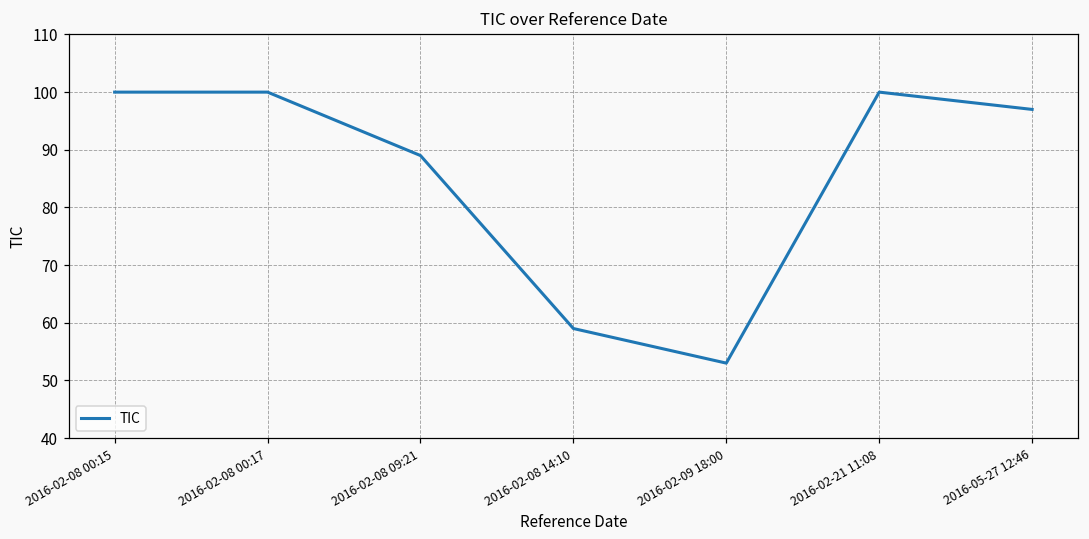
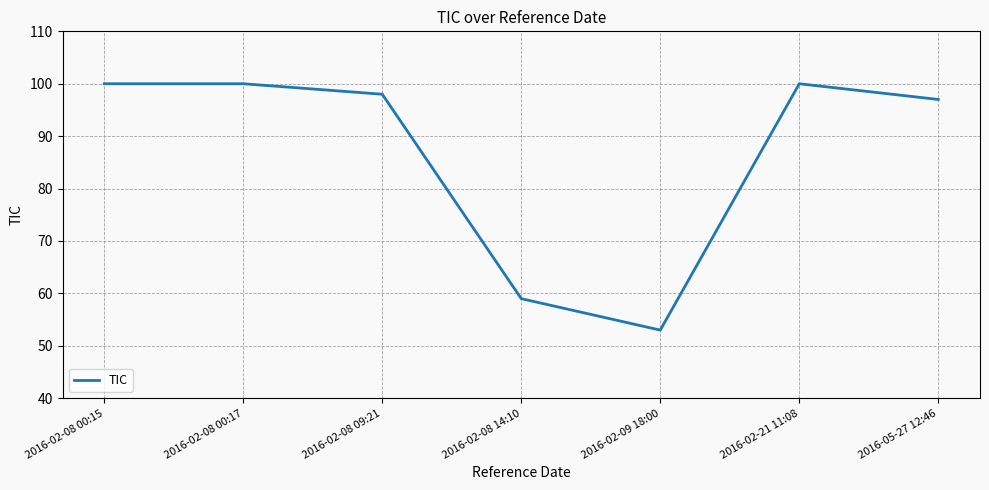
2016-02-08 09:21: 89 -> 98
